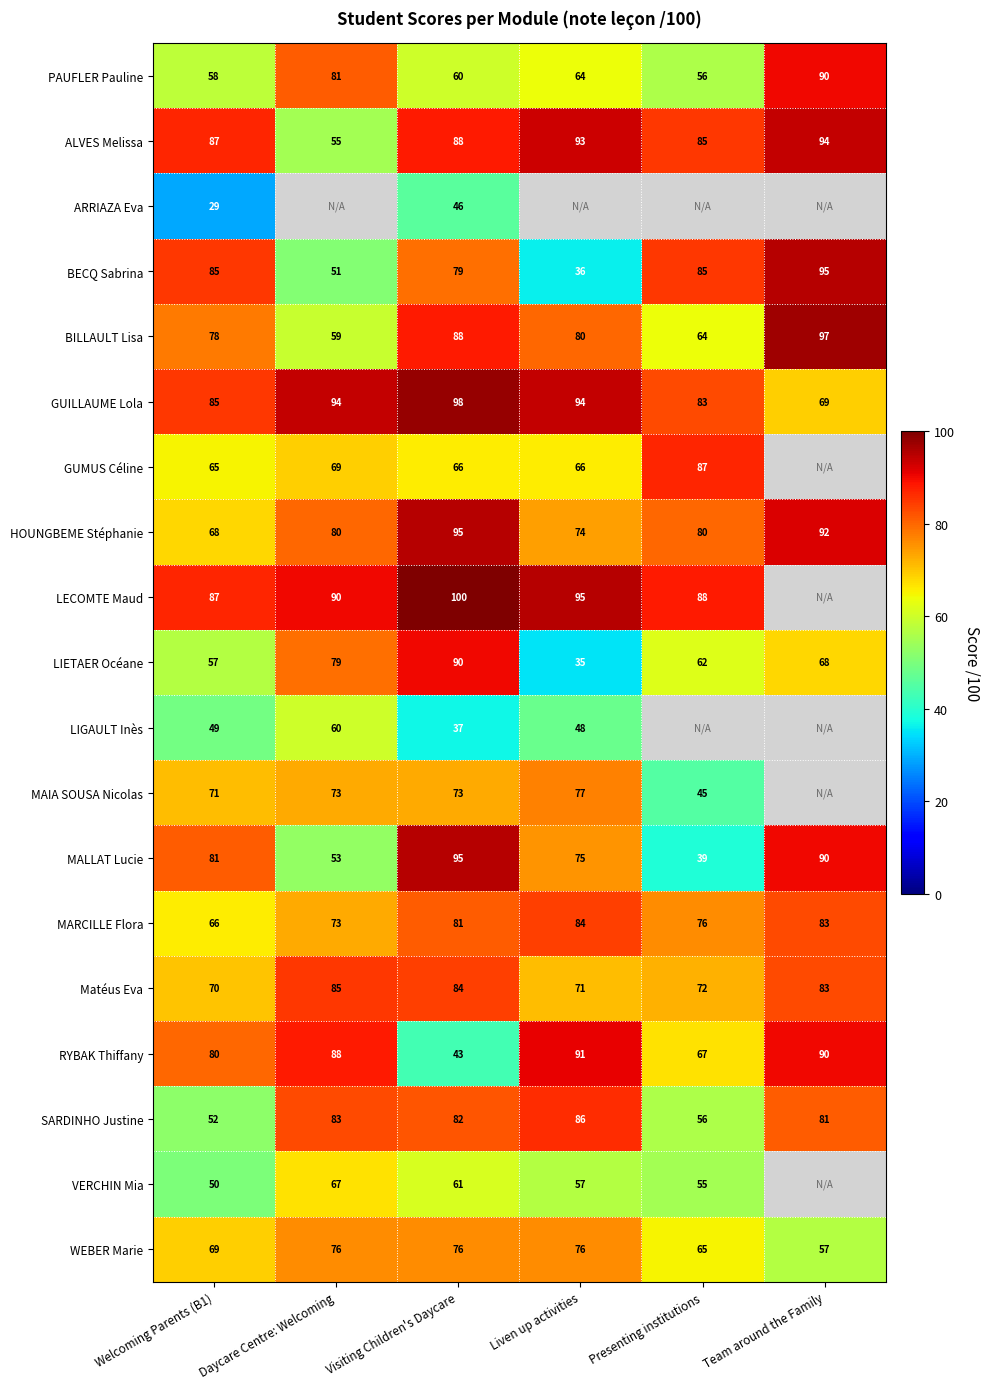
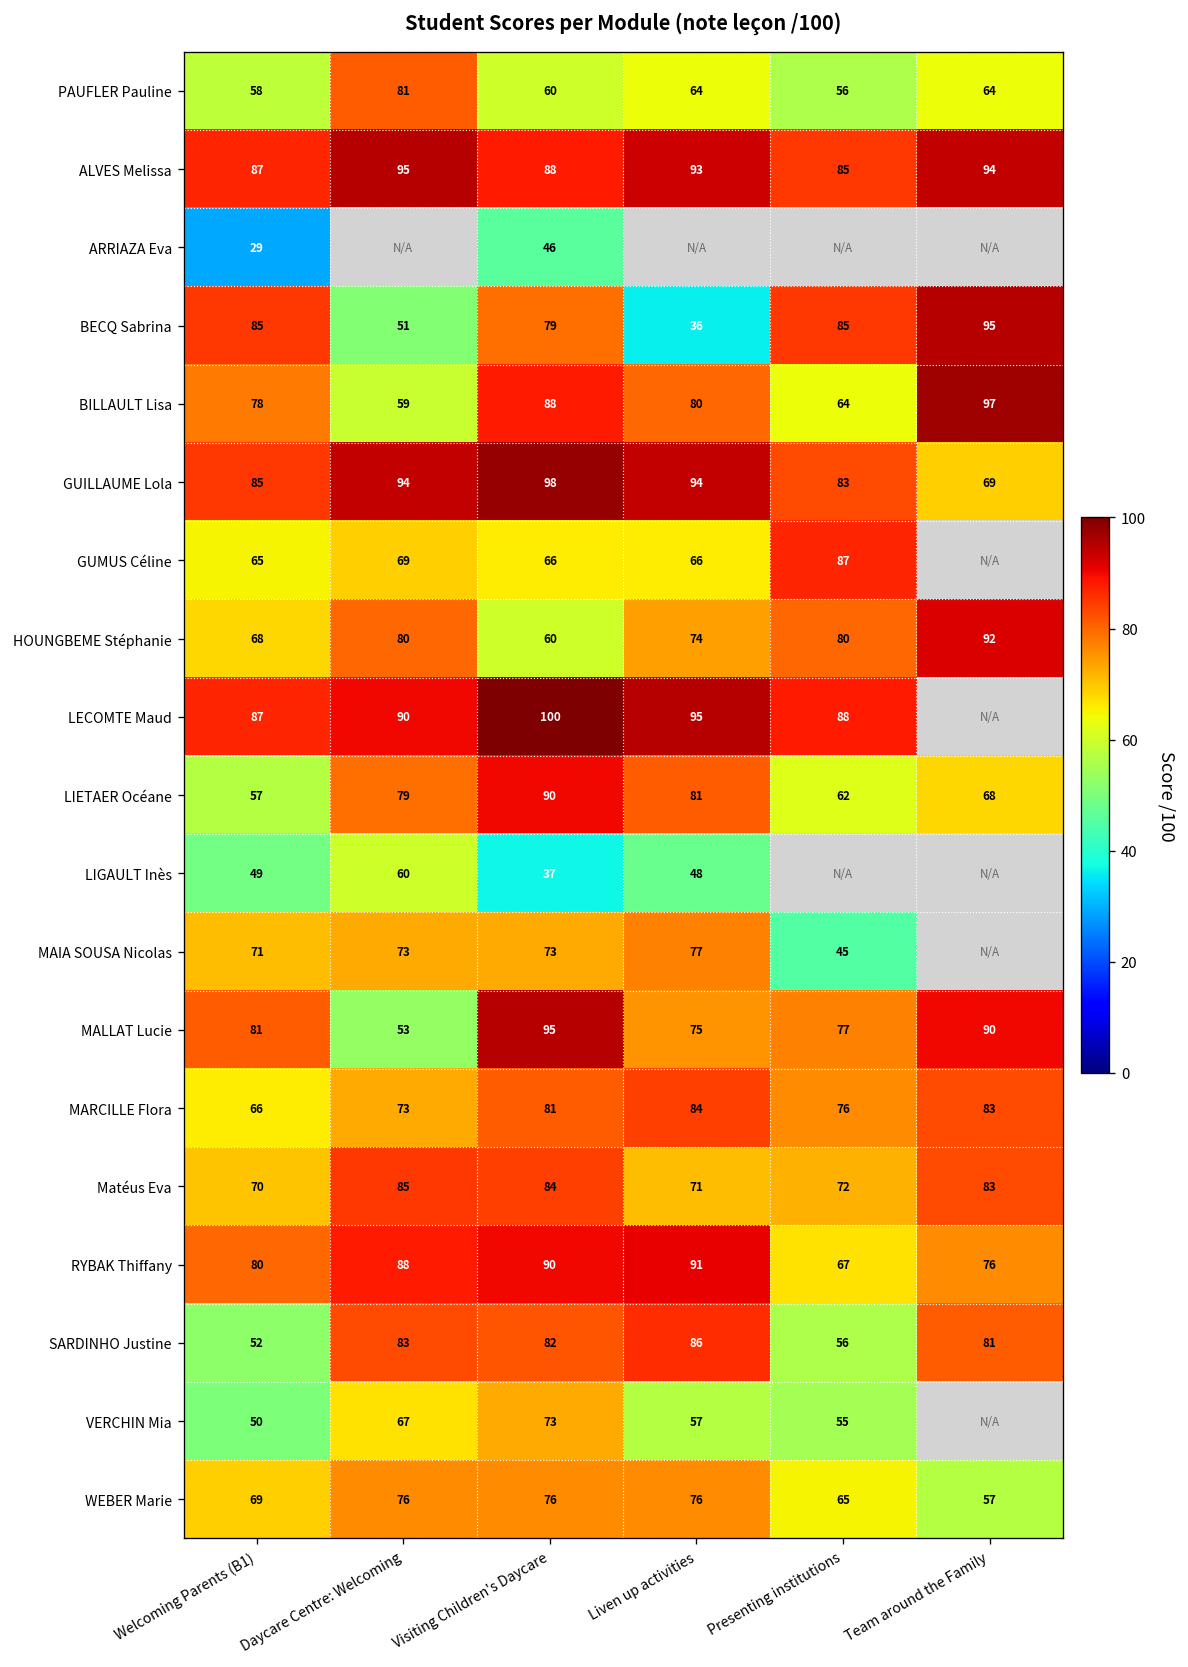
PAUFLER Pauline, Team around the Family: 90 -> 64
ALVES Melissa, Daycare Centre: Welcoming: 55 -> 95
HOUNGBEME Stéphanie, Visiting Children's Daycare: 95 -> 60
LIETAER Océane, Liven up activities: 35 -> 81
MALLAT Lucie, Presenting institutions: 39 -> 77
RYBAK Thiffany, Visiting Children's Daycare: 43 -> 90
RYBAK Thiffany, Team around the Family: 90 -> 76
VERCHIN Mia, Visiting Children's Daycare: 61 -> 73
